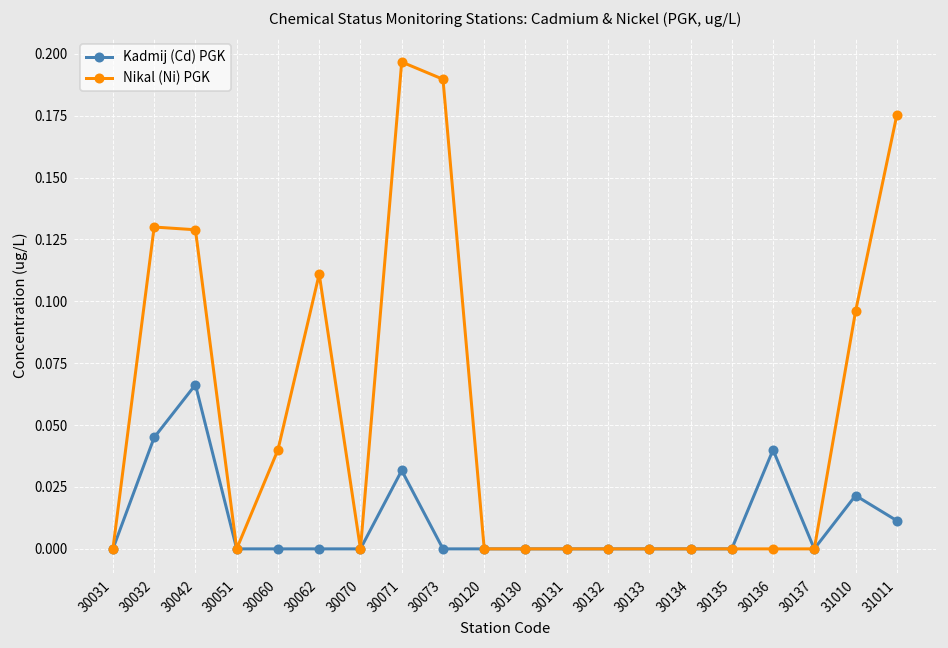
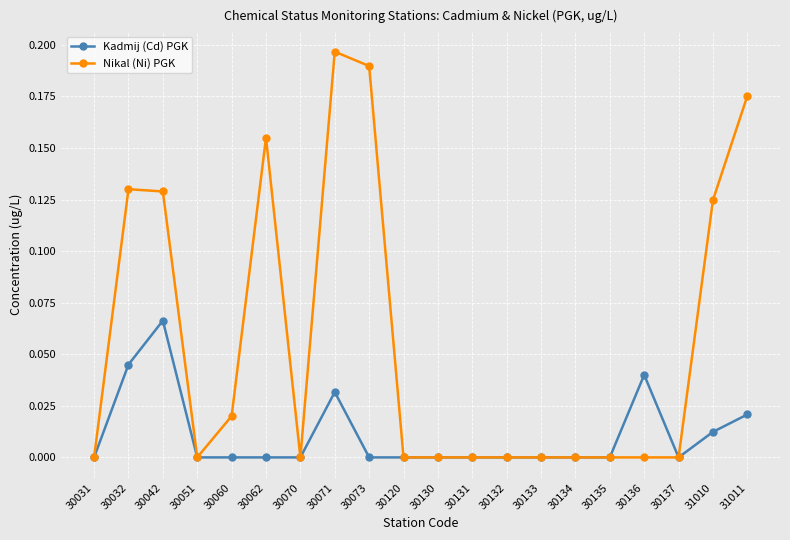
Nikal (Ni) PGK, 30060: 0.04 -> 0.02
Nikal (Ni) PGK, 30062: 0.111 -> 0.155
Kadmij (Cd) PGK, 31010: 0.022 -> 0.012
Nikal (Ni) PGK, 31010: 0.096 -> 0.125
Kadmij (Cd) PGK, 31011: 0.011 -> 0.021
